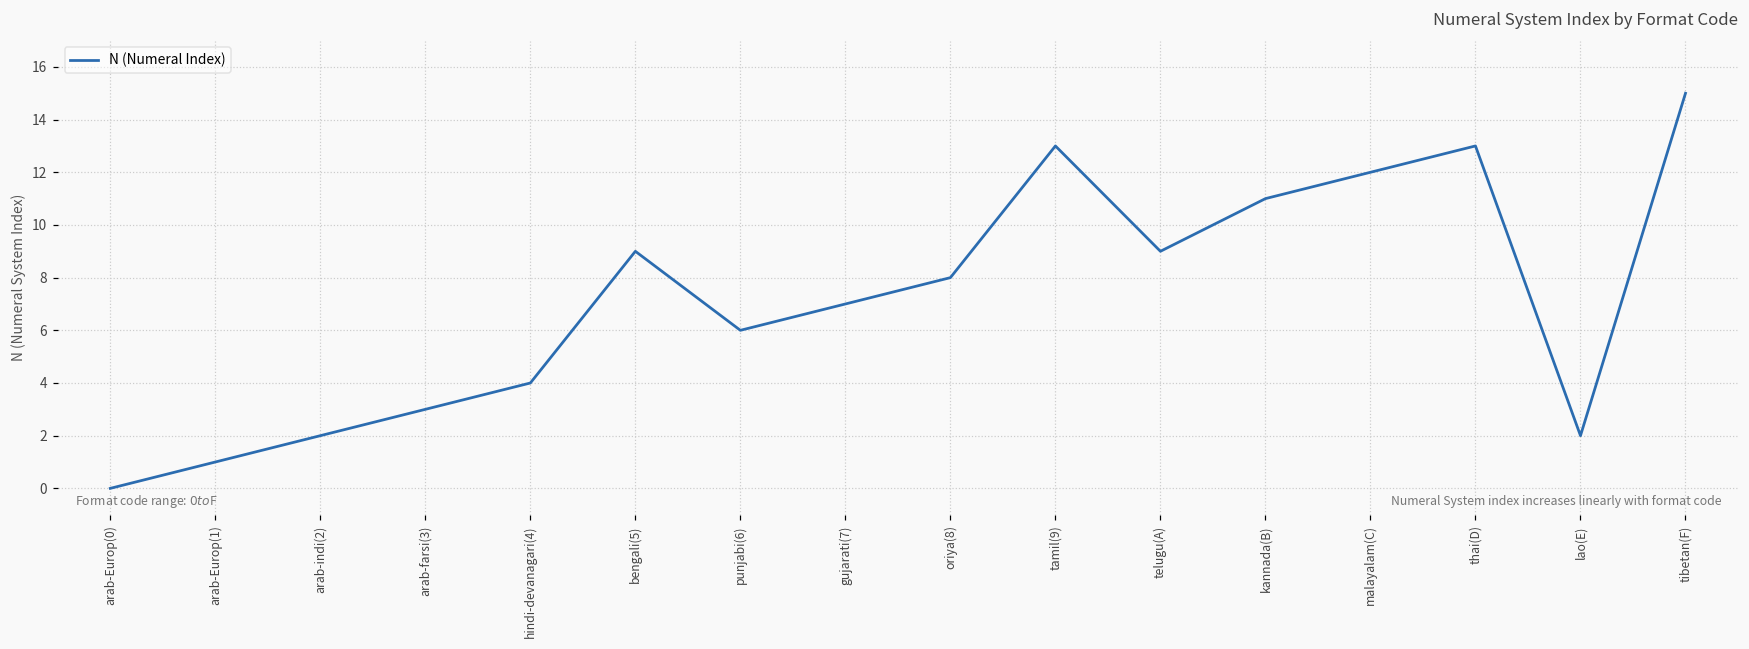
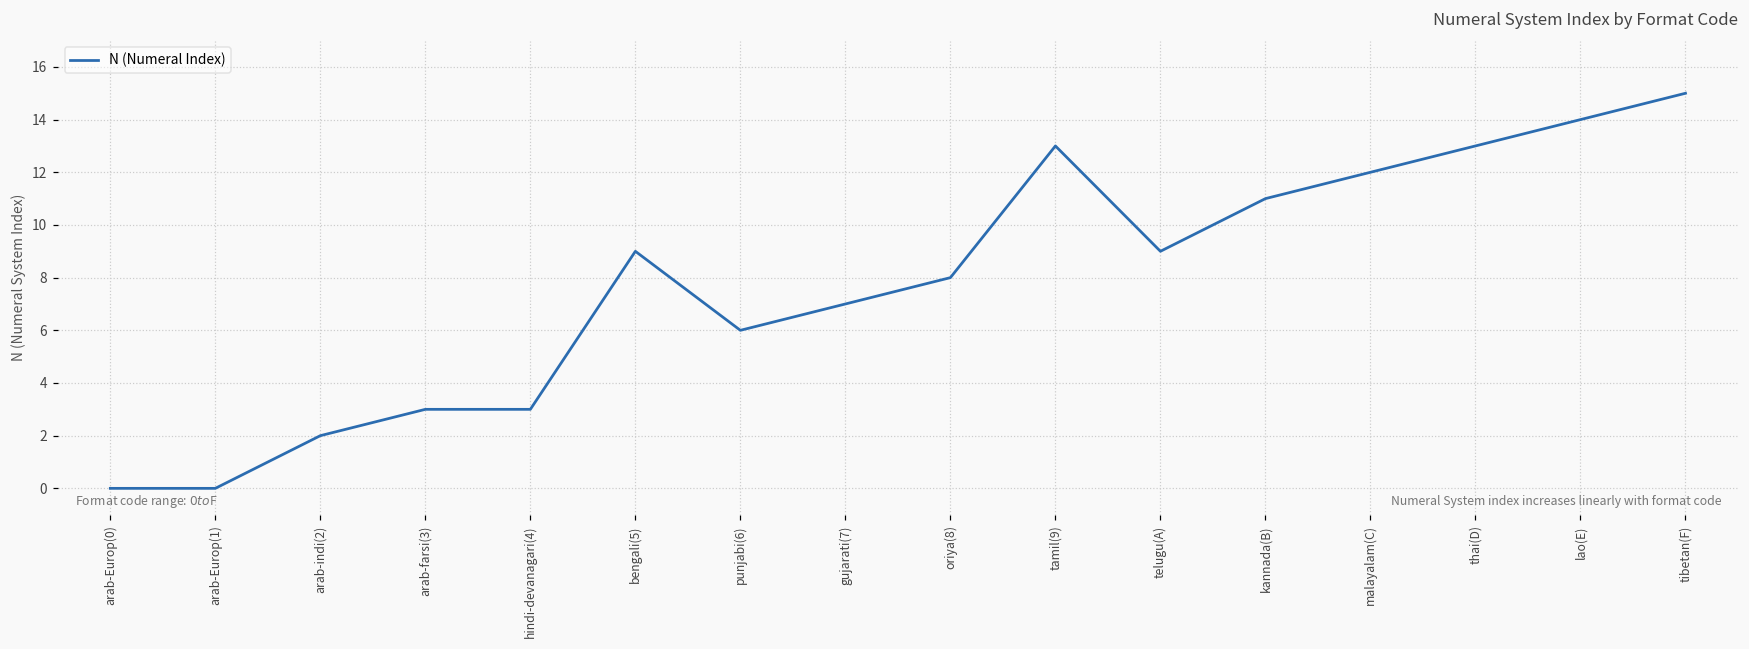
arab-Europ(1): 1 -> 0
hindi-devanagari(4): 4 -> 3
lao(E): 2 -> 14
